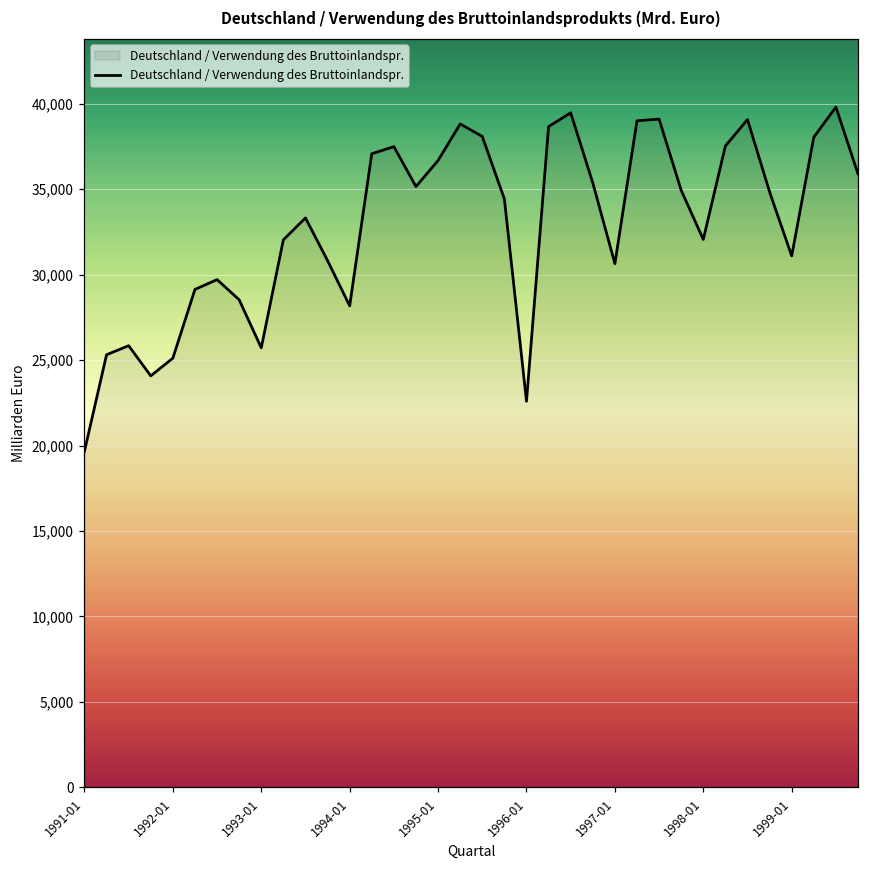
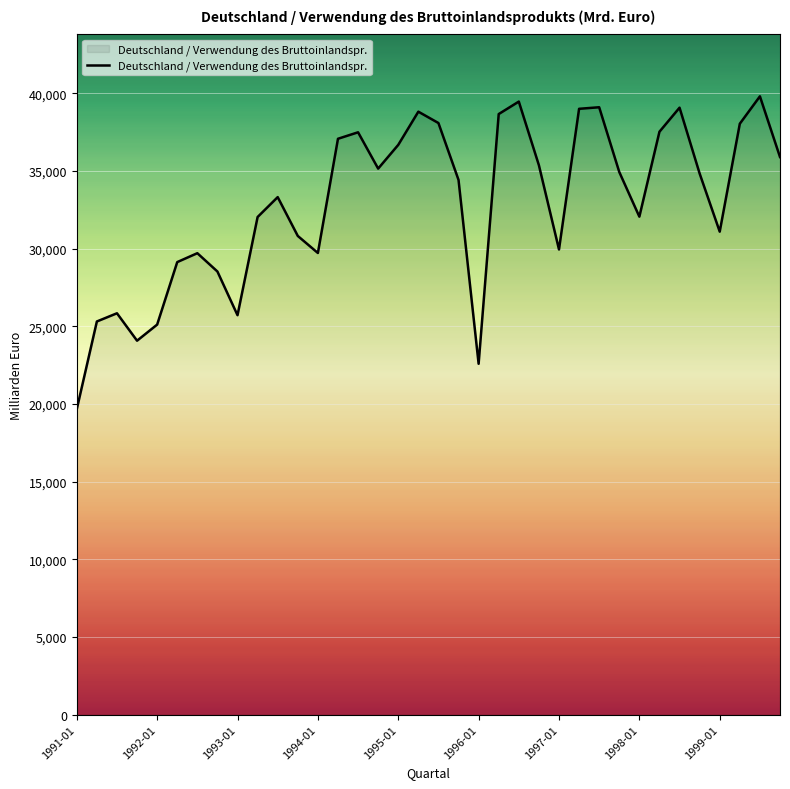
1994-01: 28,200 -> 29,700
1997-01: 30,600 -> 30,000
